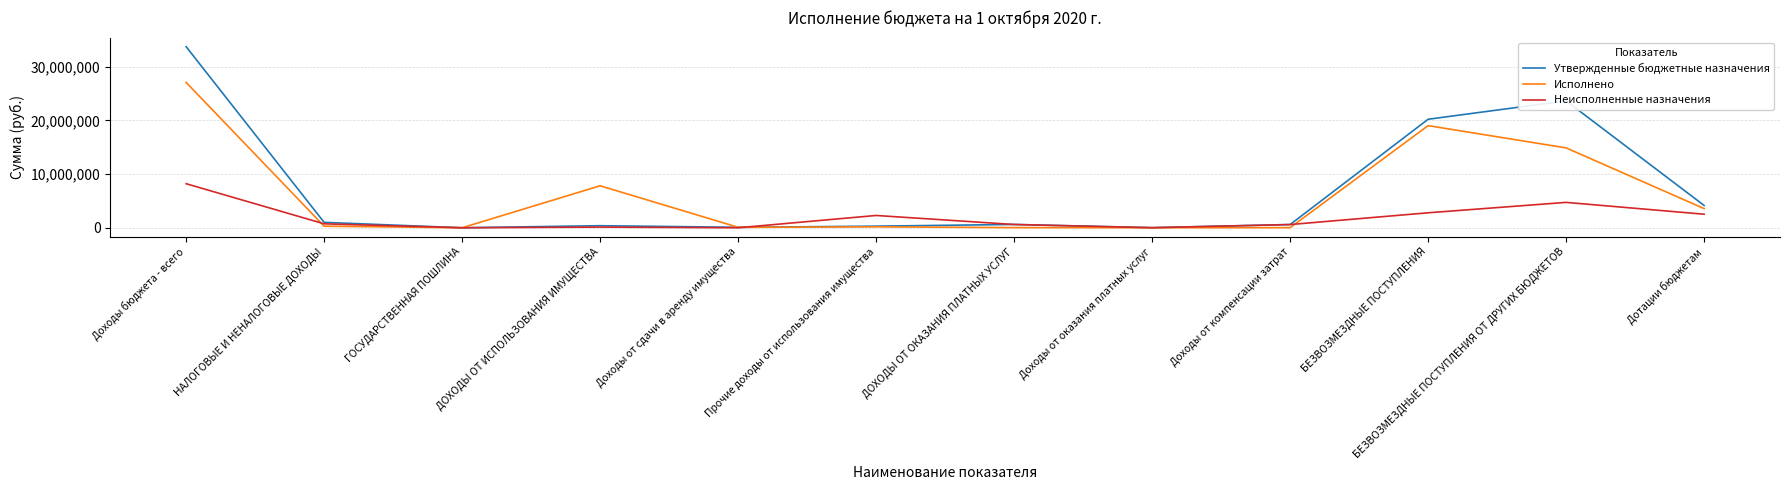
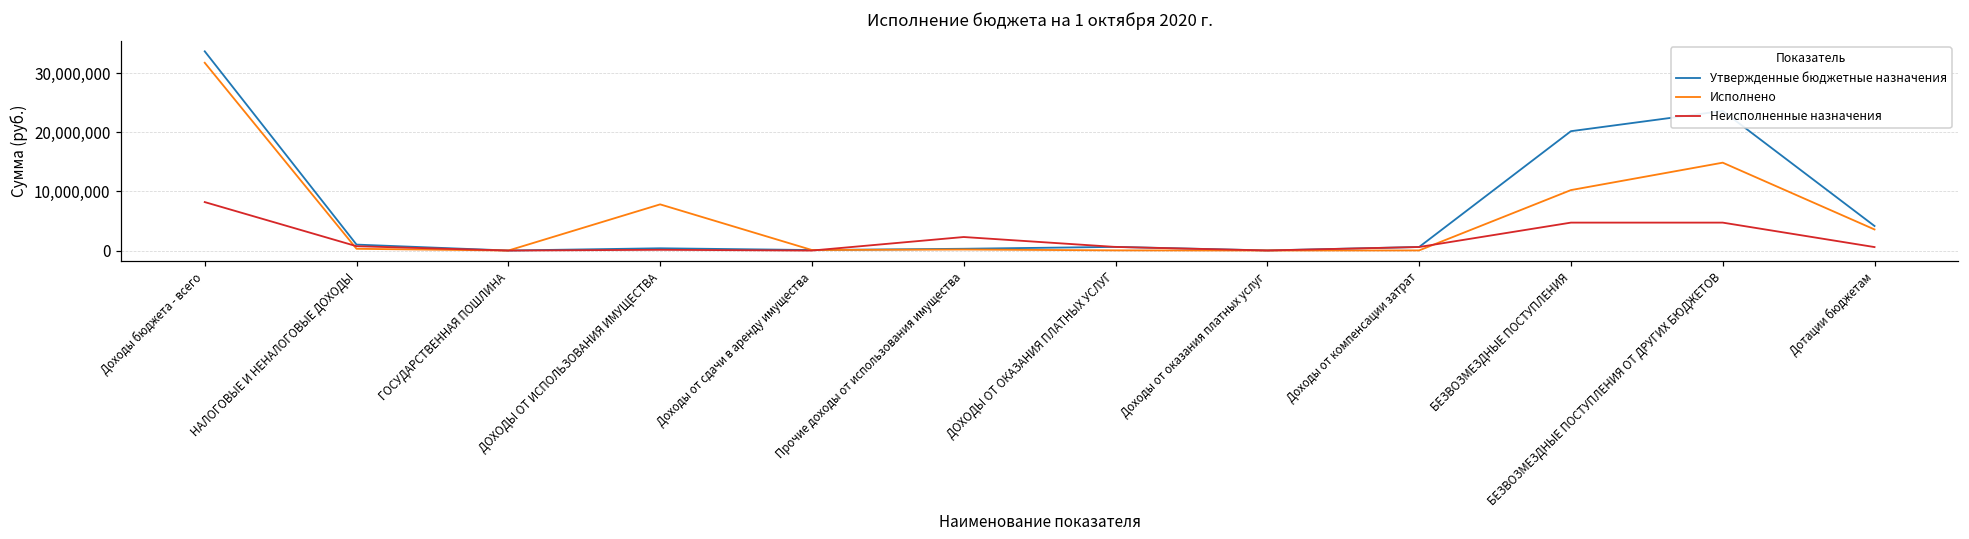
Исполнено, Доходы бюджета - всего: 27,000,000 -> 32,000,000
Исполнено, БЕЗВОЗМЕЗДНЫЕ ПОСТУПЛЕНИЯ: 19,000,000 -> 10,000,000
Неисполненные назначения, БЕЗВОЗМЕЗДНЫЕ ПОСТУПЛЕНИЯ: 3,000,000 -> 5,000,000
Неисполненные назначения, Дотации бюджетам: 3,000,000 -> 1,000,000
